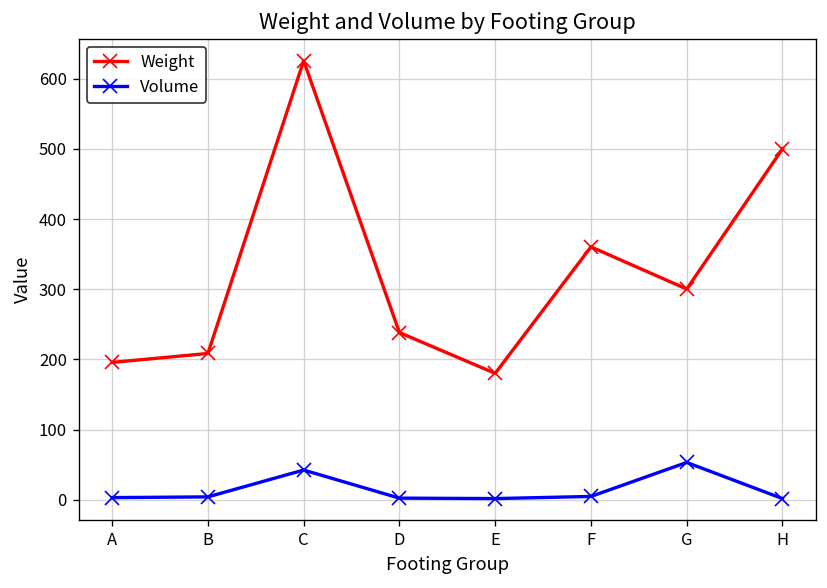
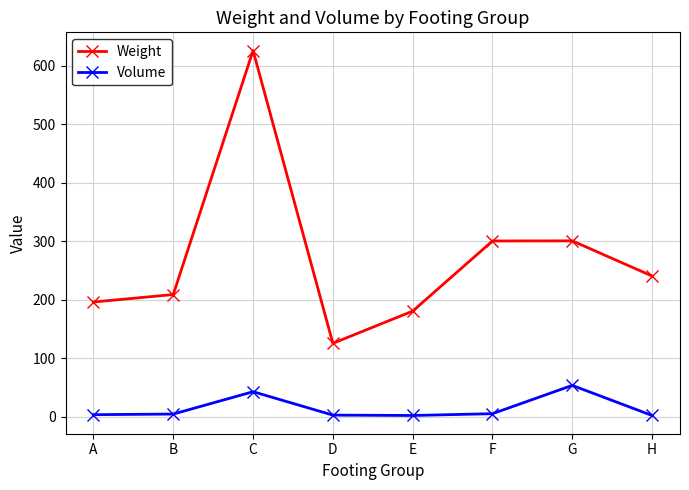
Weight, D: 240 -> 130
Weight, F: 360 -> 300
Weight, H: 500 -> 240
